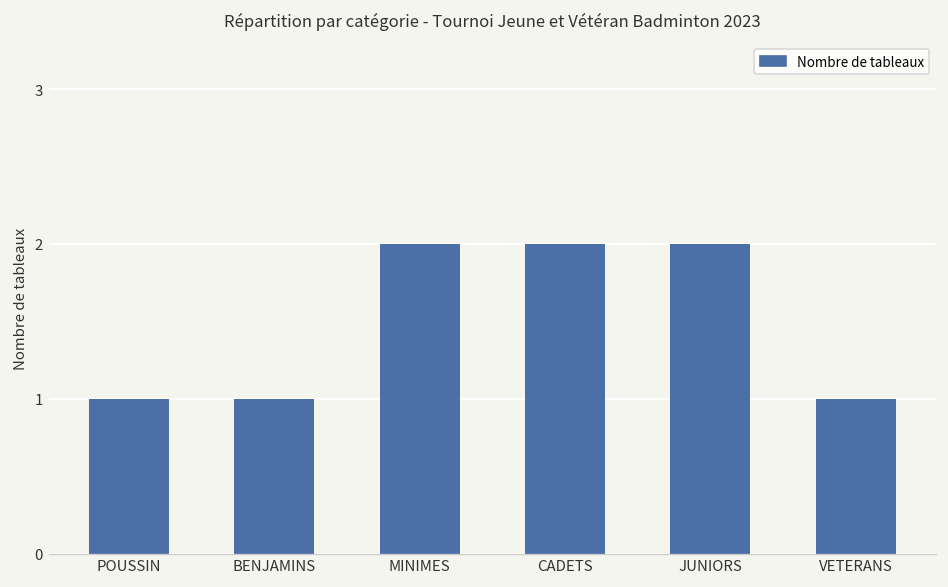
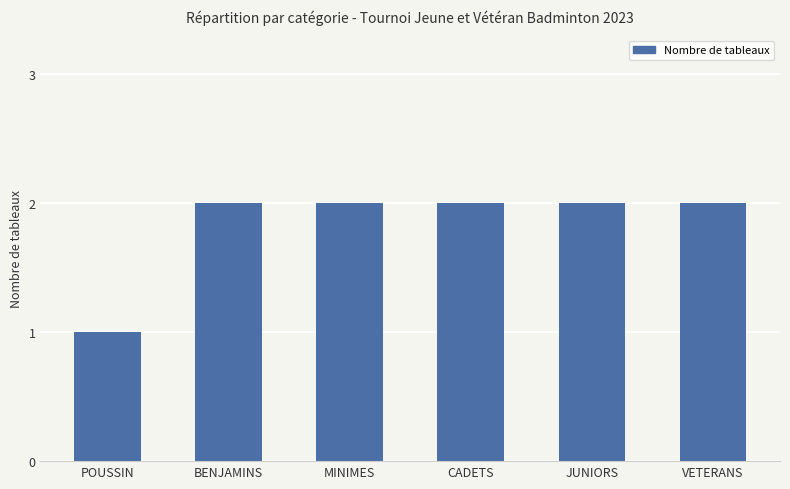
BENJAMINS: 1 -> 2
VETERANS: 1 -> 2
